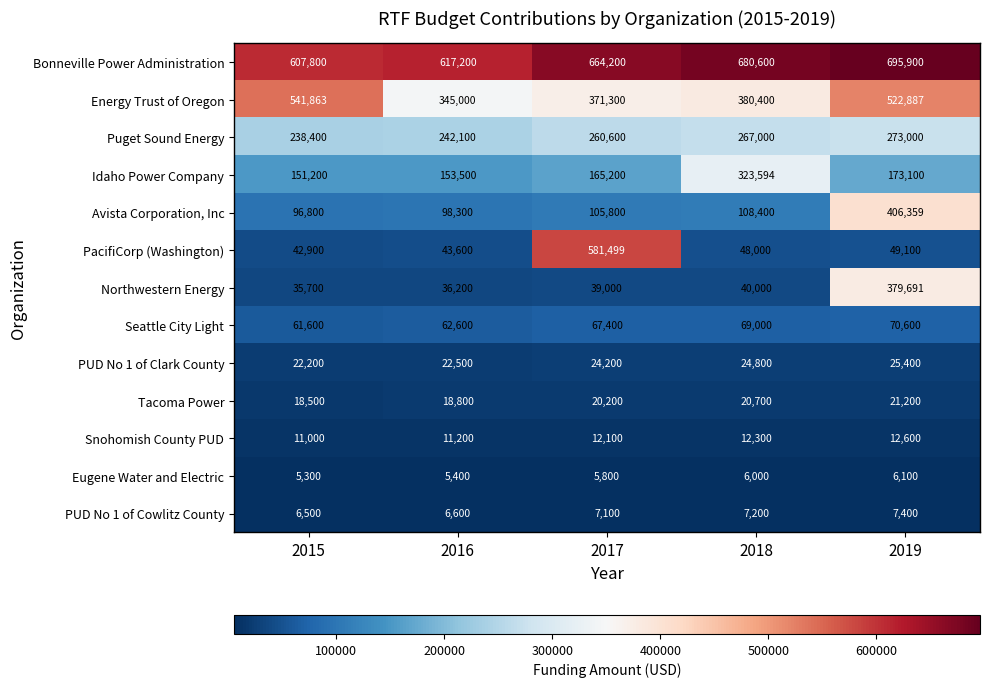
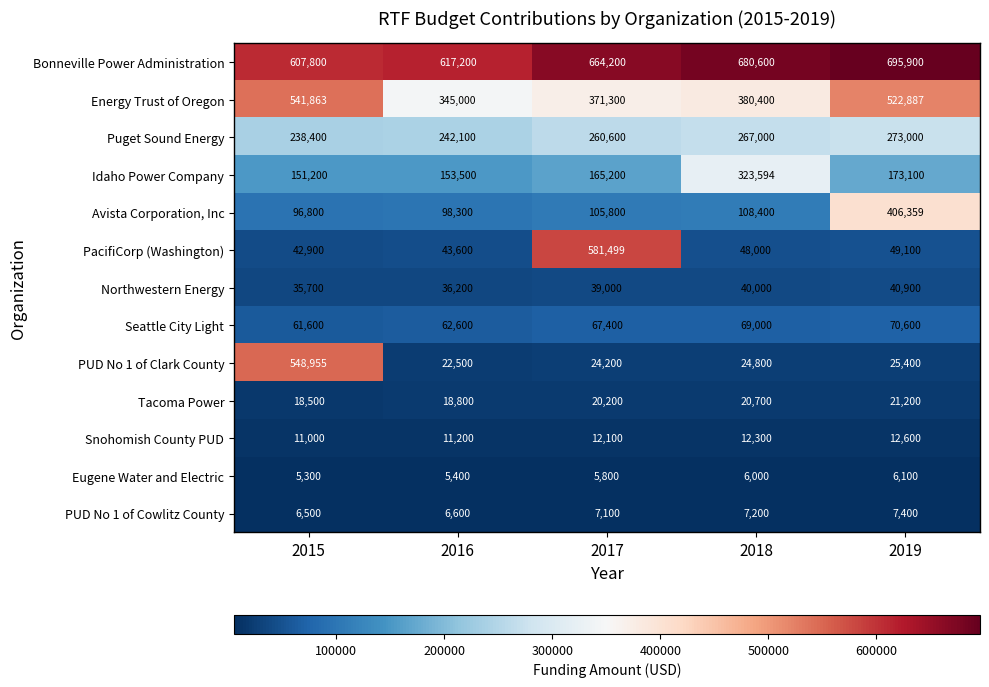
Northwestern Energy, 2019: 379,691 -> 40,900
PUD No 1 of Clark County, 2015: 22,200 -> 548,955
